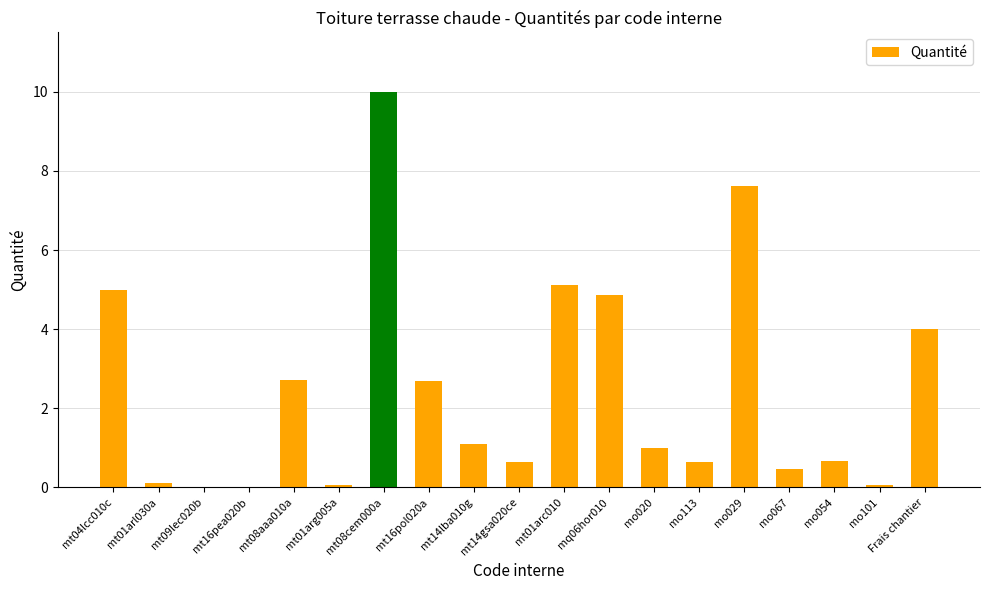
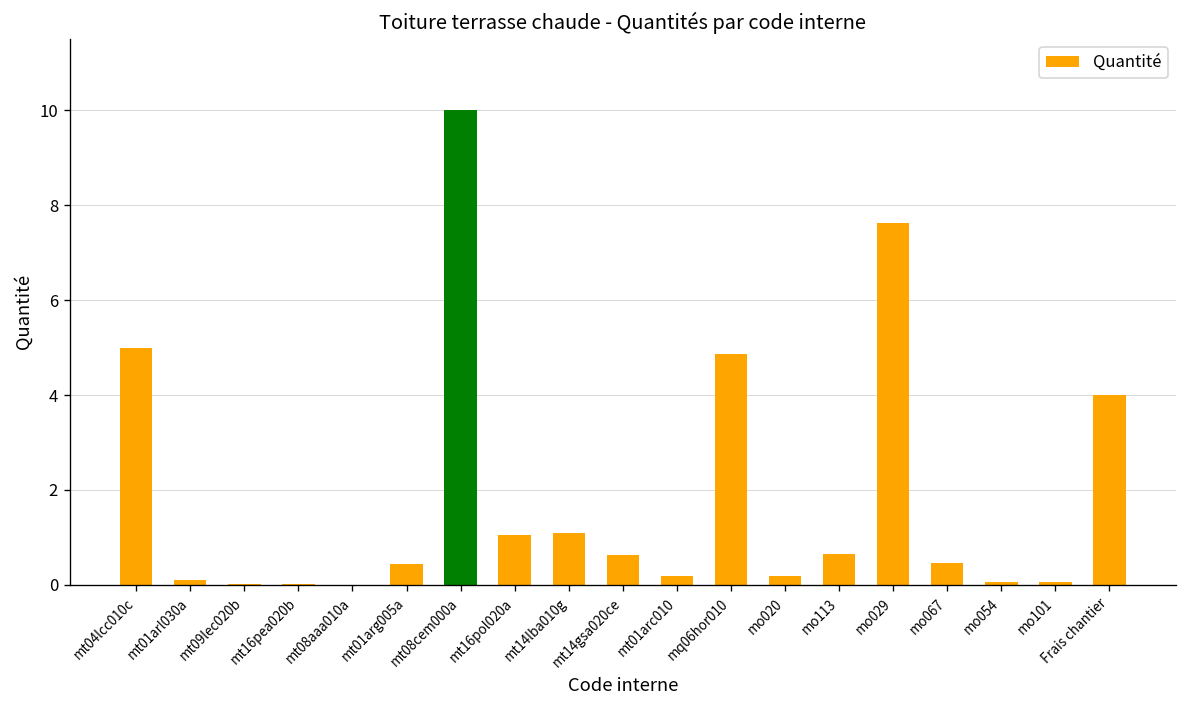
mt08aaa010a: 2.7 -> 0.0
mt01arg005a: 0.1 -> 0.4
mt16pol020a: 2.7 -> 1.1
mt01arc010: 5.1 -> 0.2
mo020: 1.0 -> 0.2
mo054: 0.7 -> 0.1
